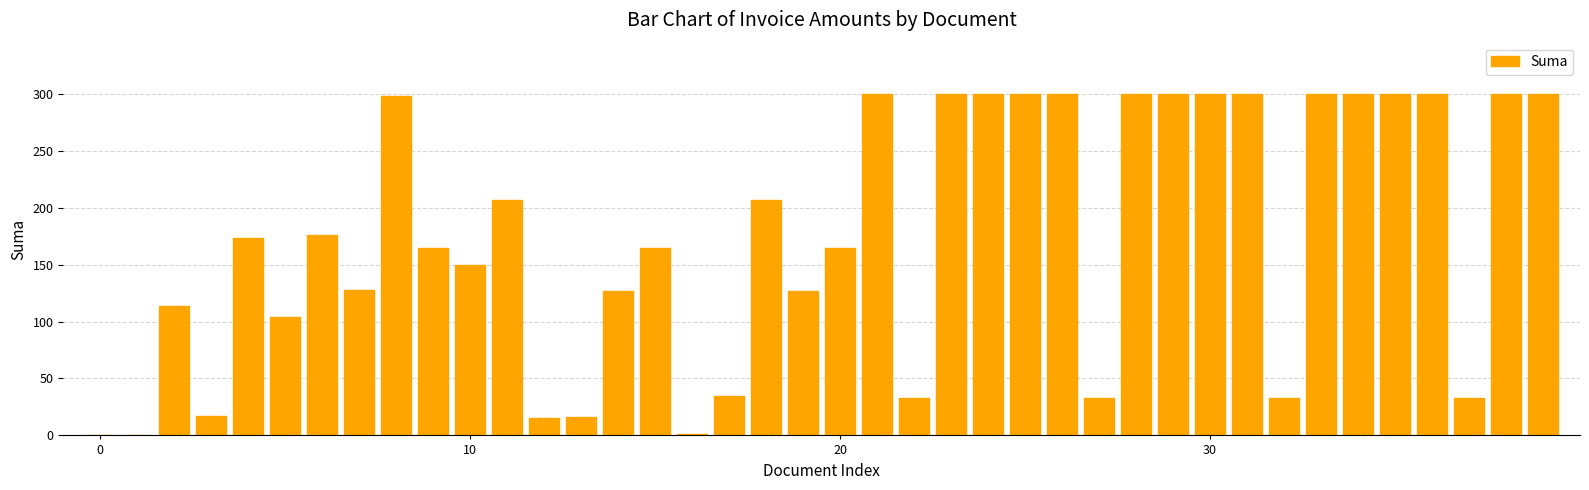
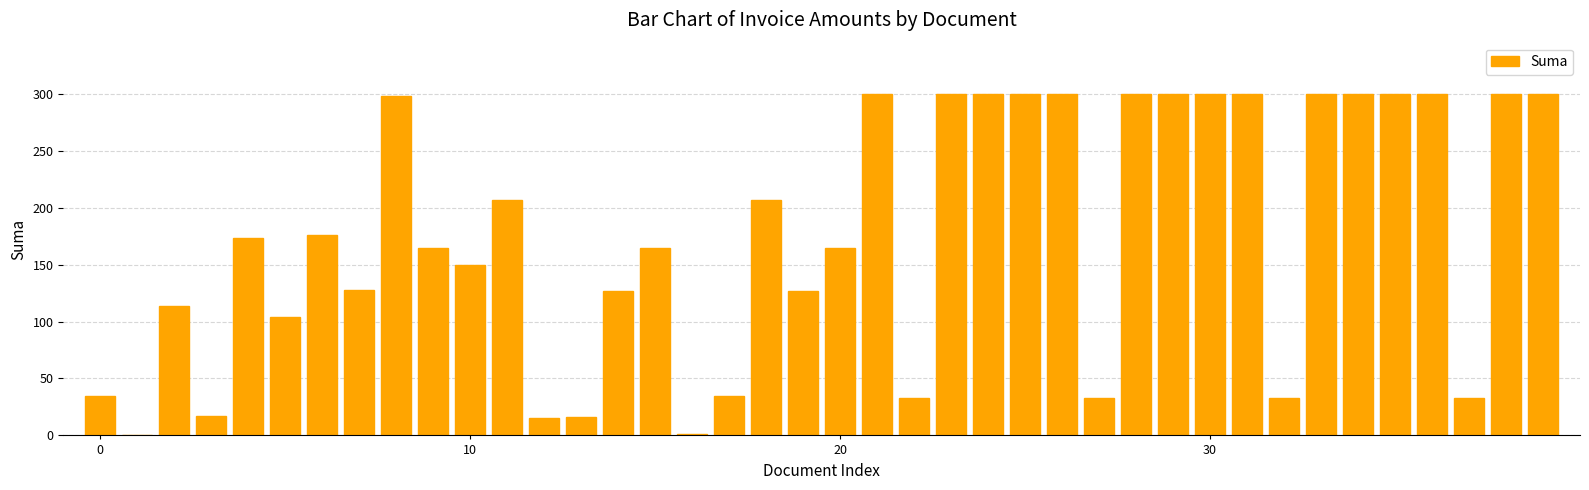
0: 0 -> 35
